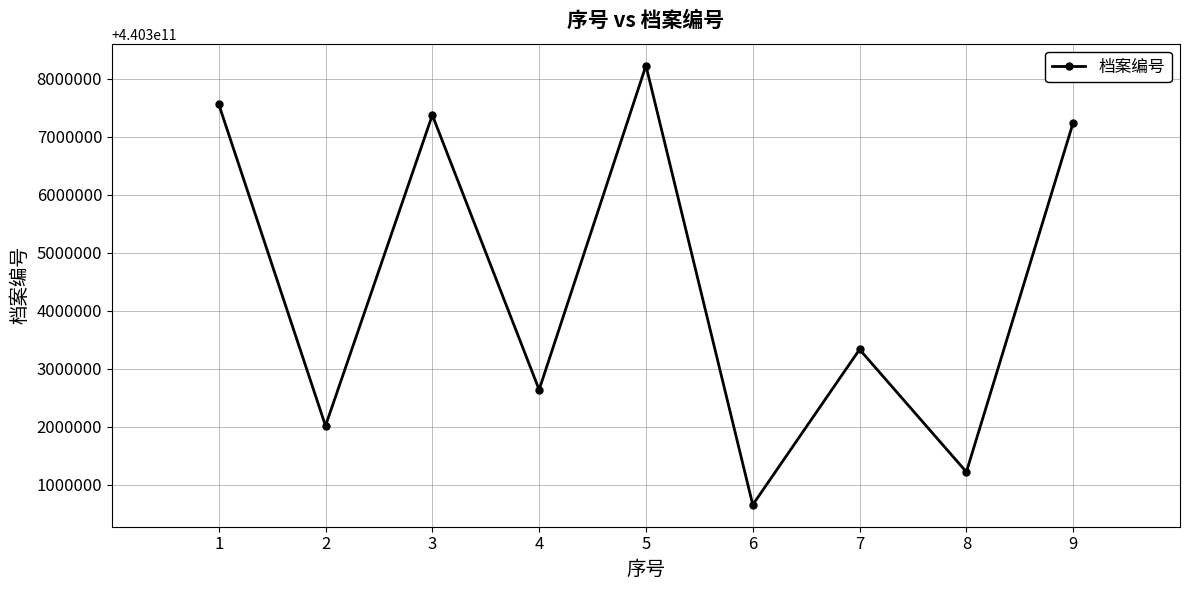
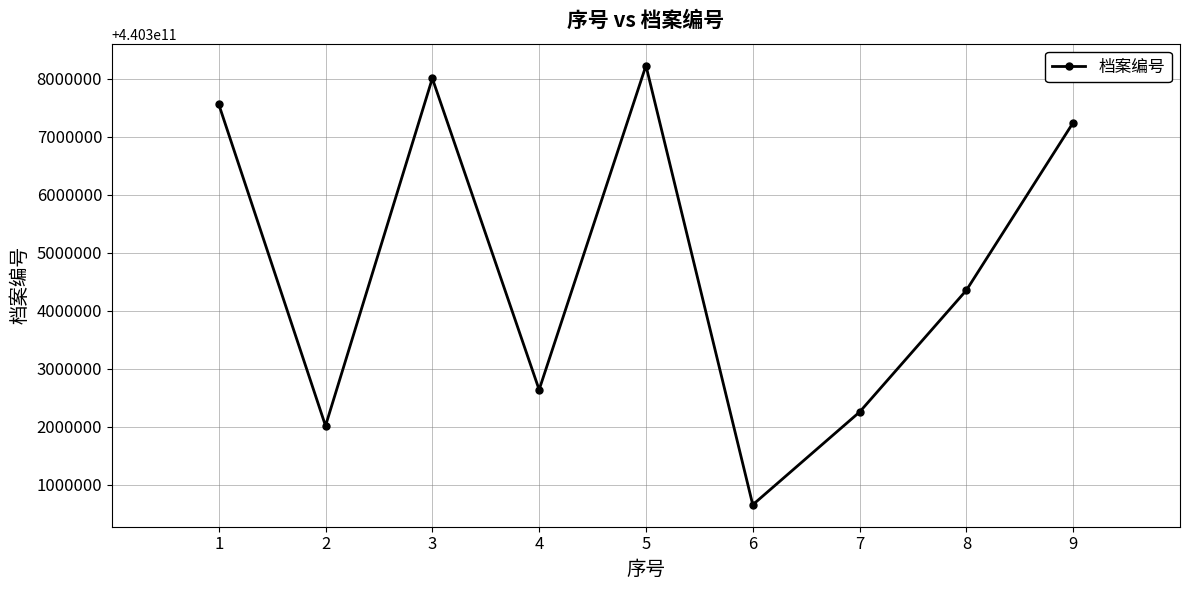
3: 440307400000 -> 440308000000
7: 440303300000 -> 440302300000
8: 440301200000 -> 440304400000
